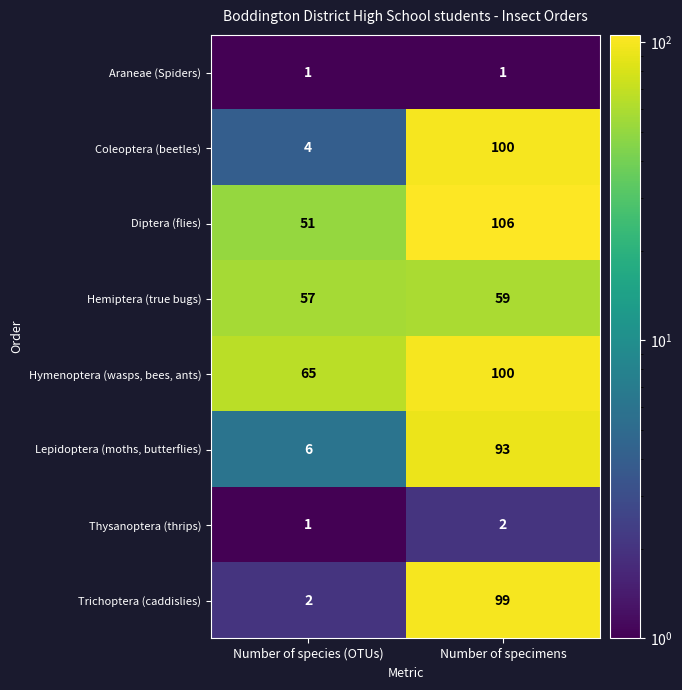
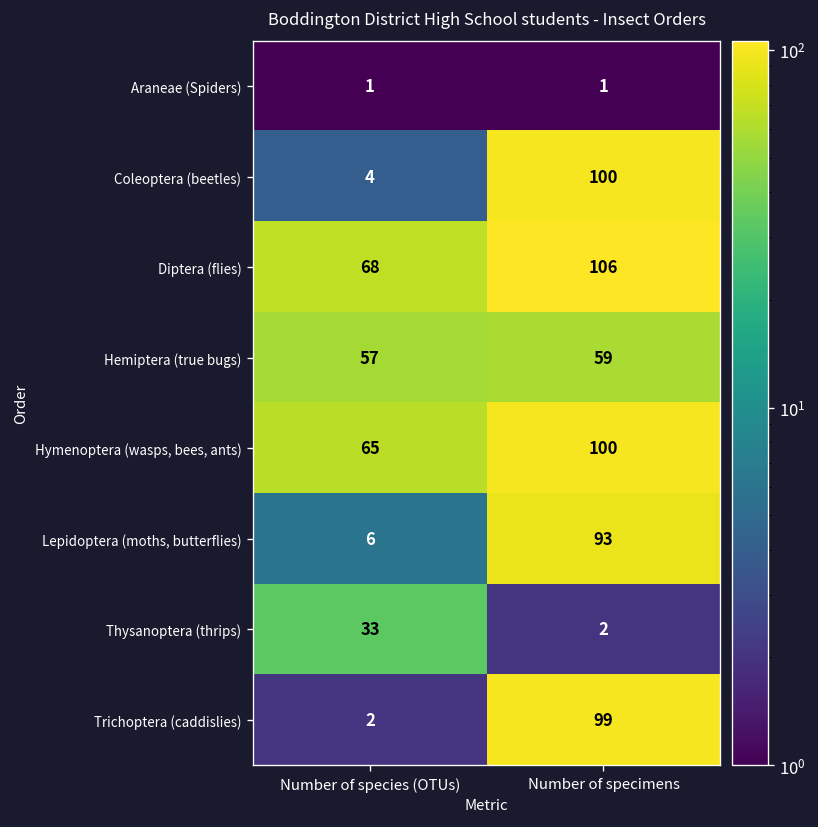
Diptera (flies), Number of species (OTUs): 51 -> 68
Thysanoptera (thrips), Number of species (OTUs): 1 -> 33
